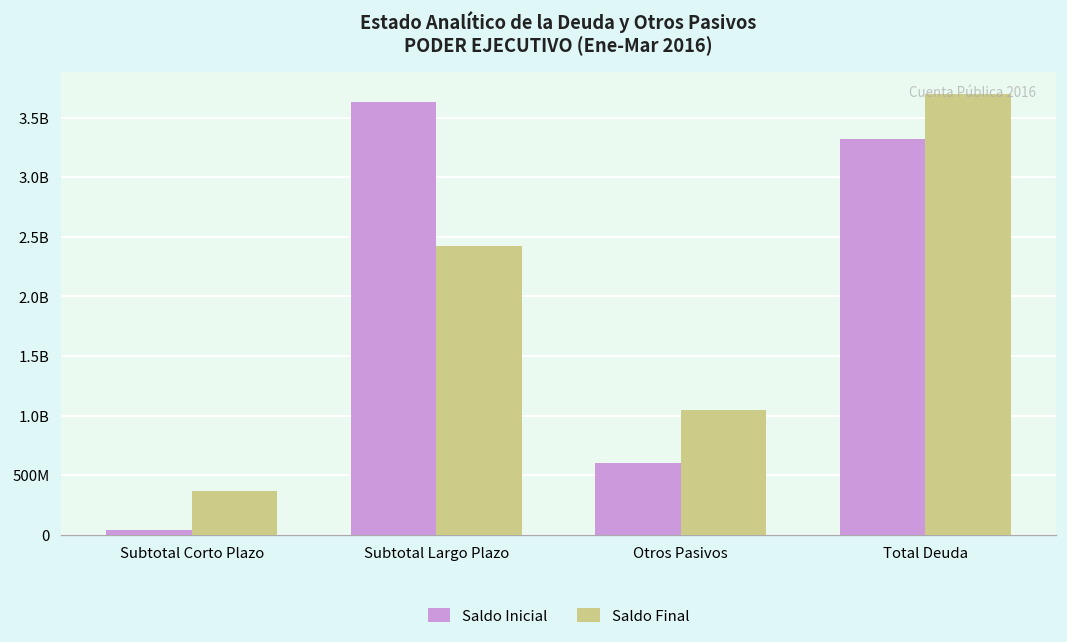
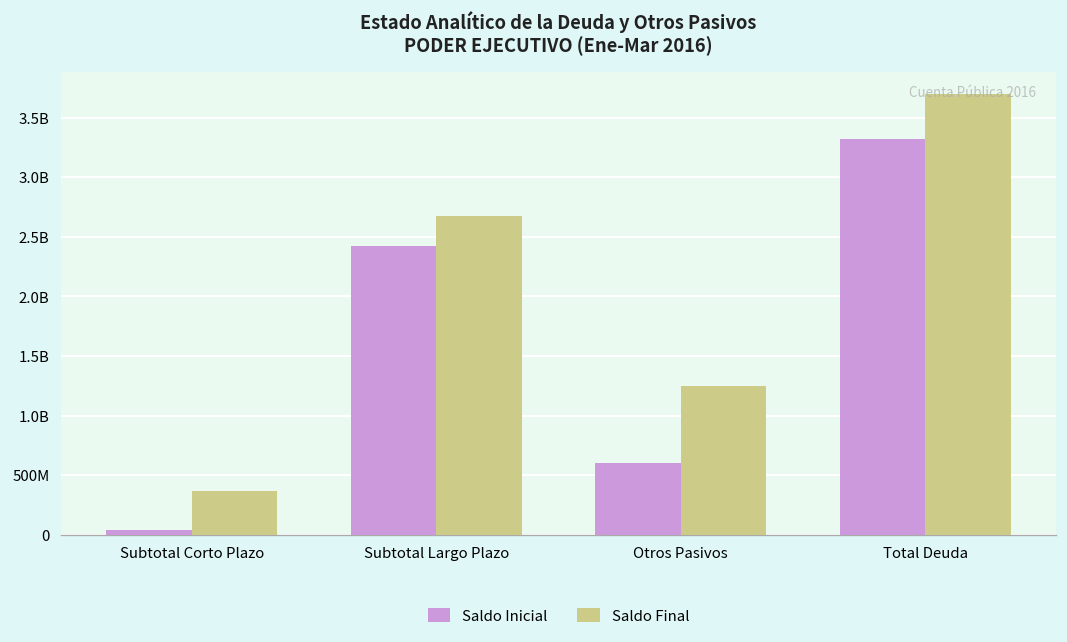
Saldo Inicial, Subtotal Largo Plazo: 3600000000 -> 2400000000
Saldo Final, Subtotal Largo Plazo: 2400000000 -> 2700000000
Saldo Final, Otros Pasivos: 1000000000 -> 1300000000
